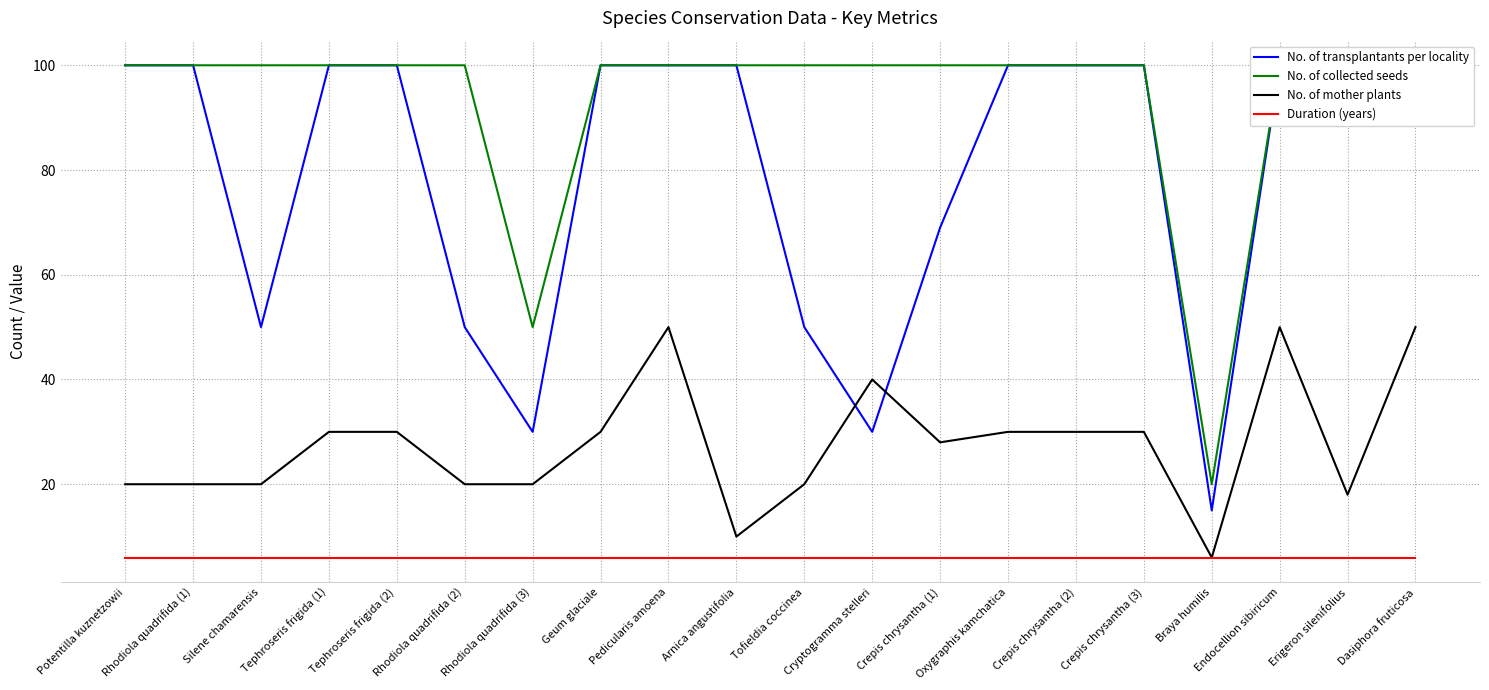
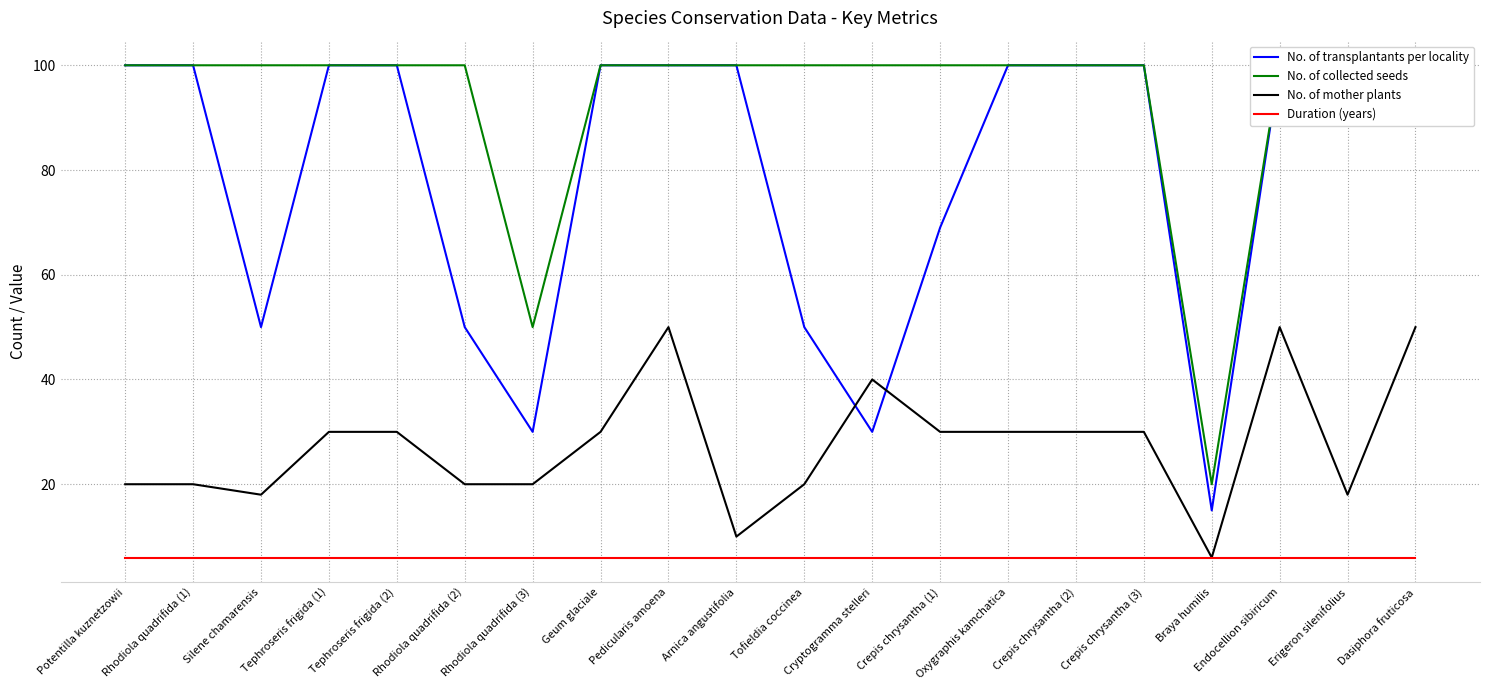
No. of mother plants, Silene chamarensis: 20 -> 18
No. of mother plants, Crepis chrysantha (1): 28 -> 30
